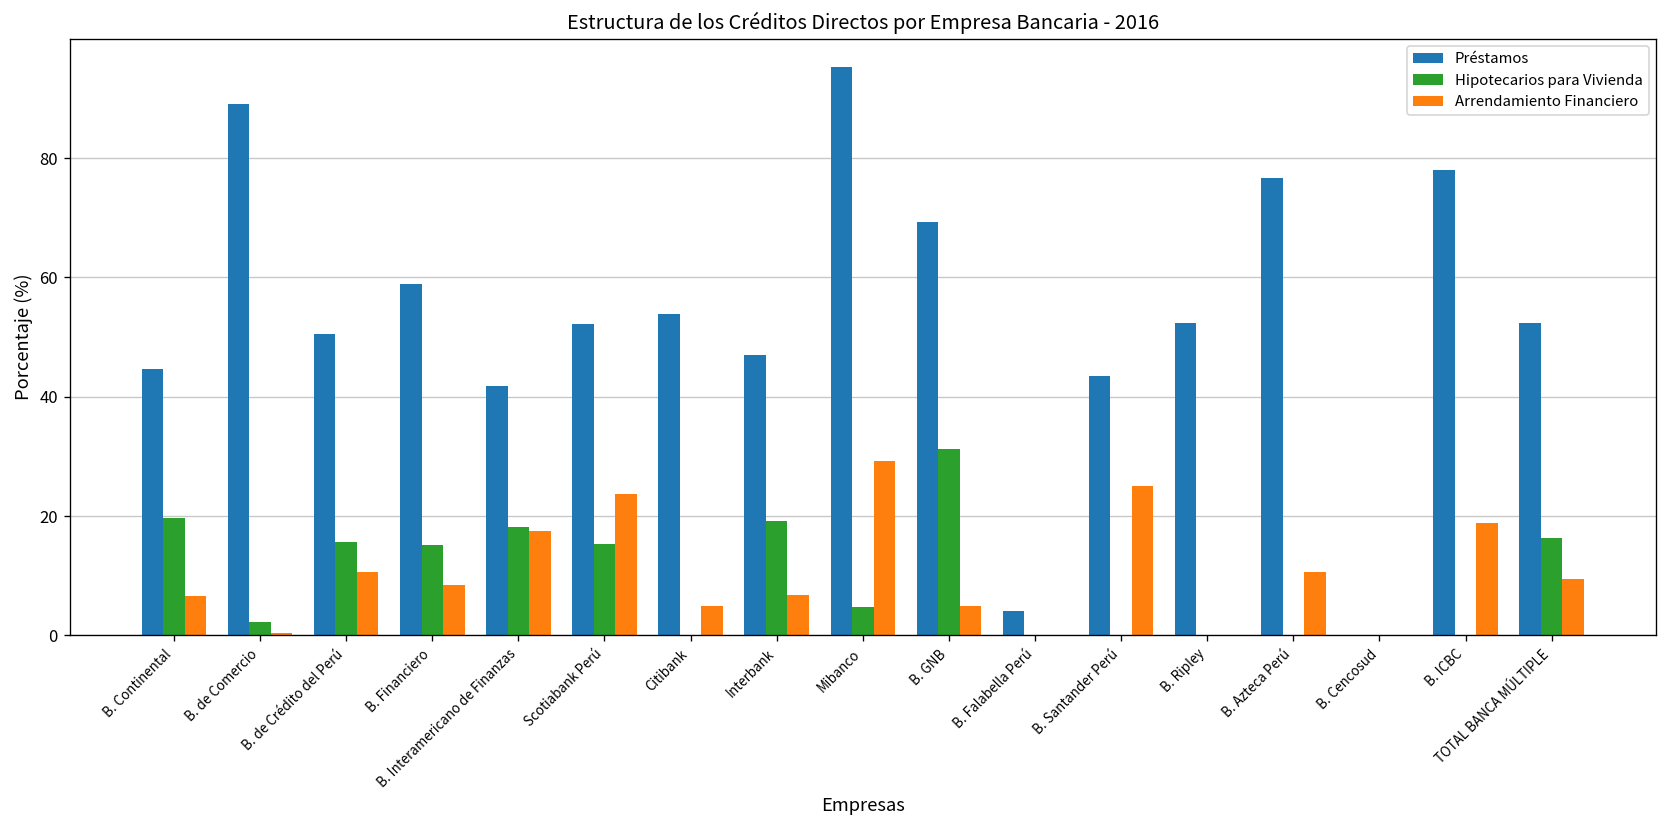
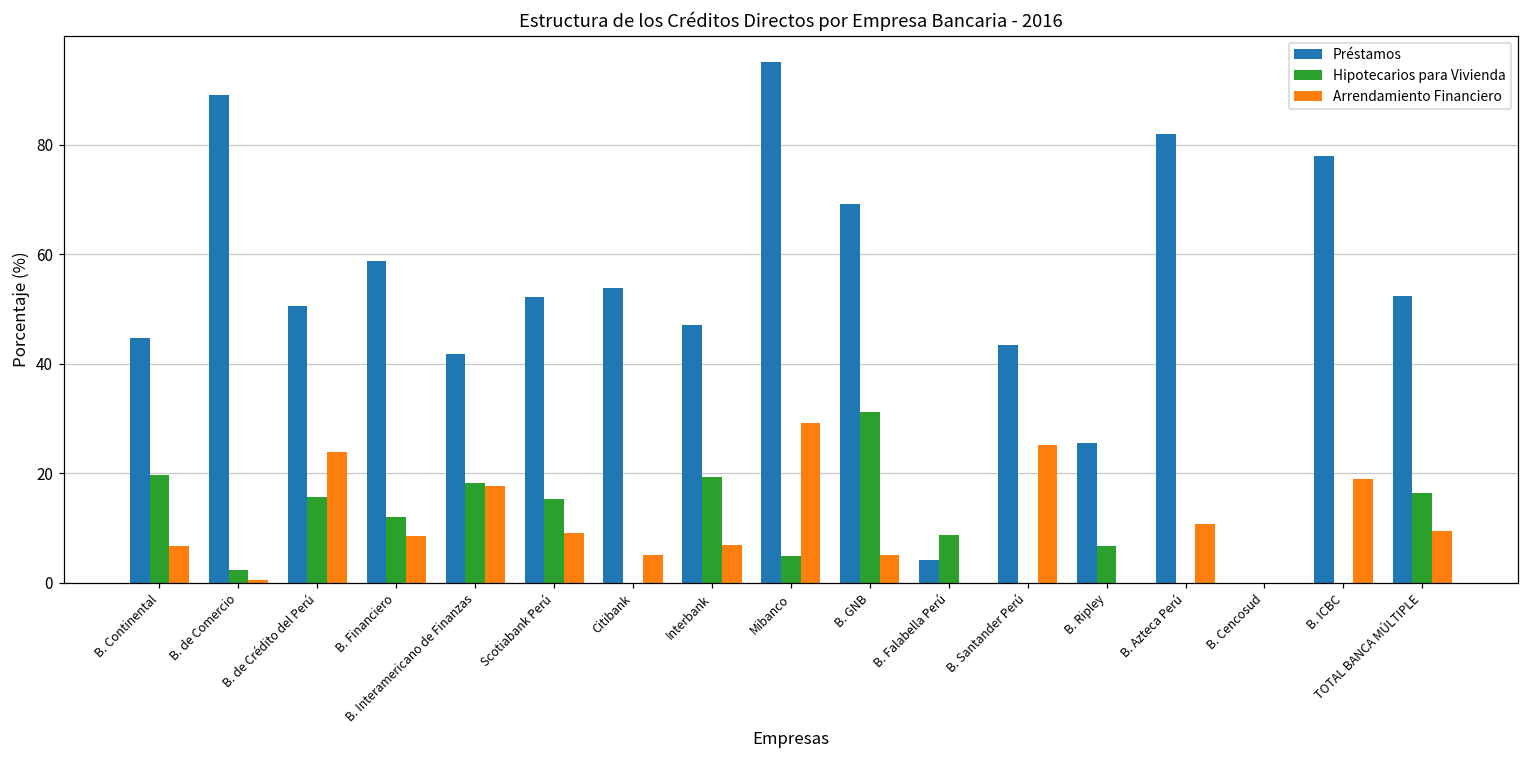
Arrendamiento Financiero, B. de Crédito del Perú: 11 -> 24
Hipotecarios para Vivienda, B. Financiero: 15 -> 12
Arrendamiento Financiero, Scotiabank Perú: 24 -> 9
Hipotecarios para Vivienda, B. Falabella Perú: 0 -> 9
Préstamos, B. Ripley: 52 -> 25
Hipotecarios para Vivienda, B. Ripley: 0 -> 7
Préstamos, B. Azteca Perú: 77 -> 82
